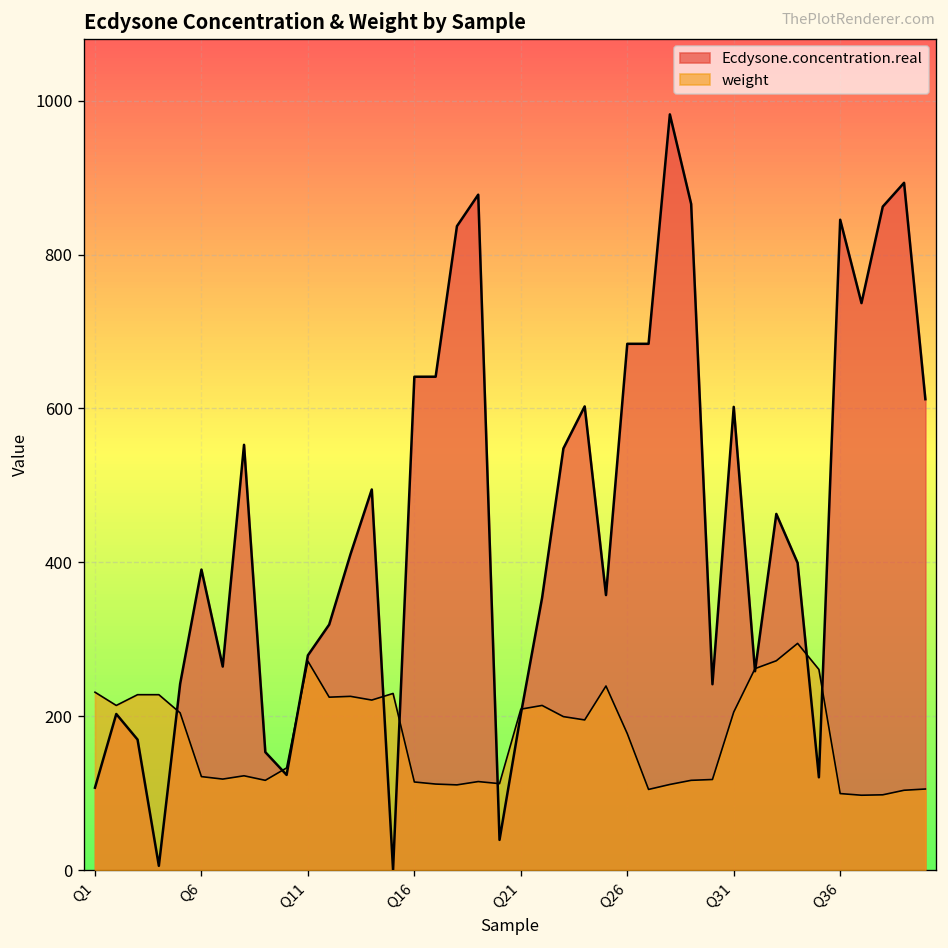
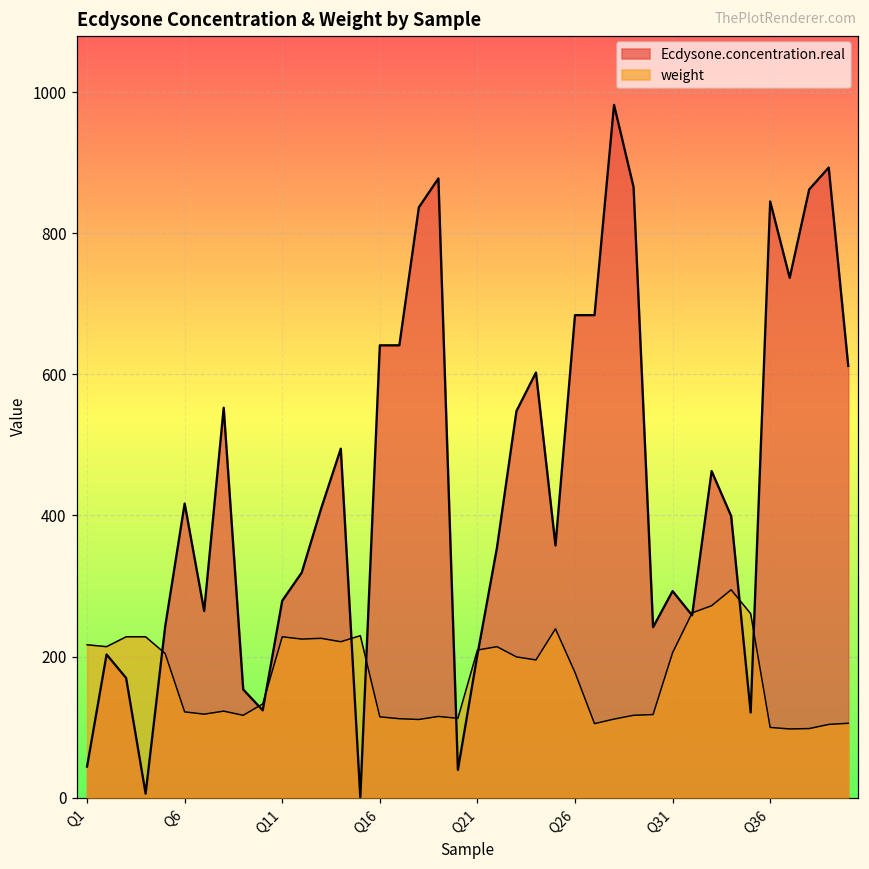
Ecdysone.concentration.real, Q1: 110 -> 40
weight, Q1: 230 -> 220
Ecdysone.concentration.real, Q6: 390 -> 420
weight, Q11: 270 -> 230
Ecdysone.concentration.real, Q31: 600 -> 290
